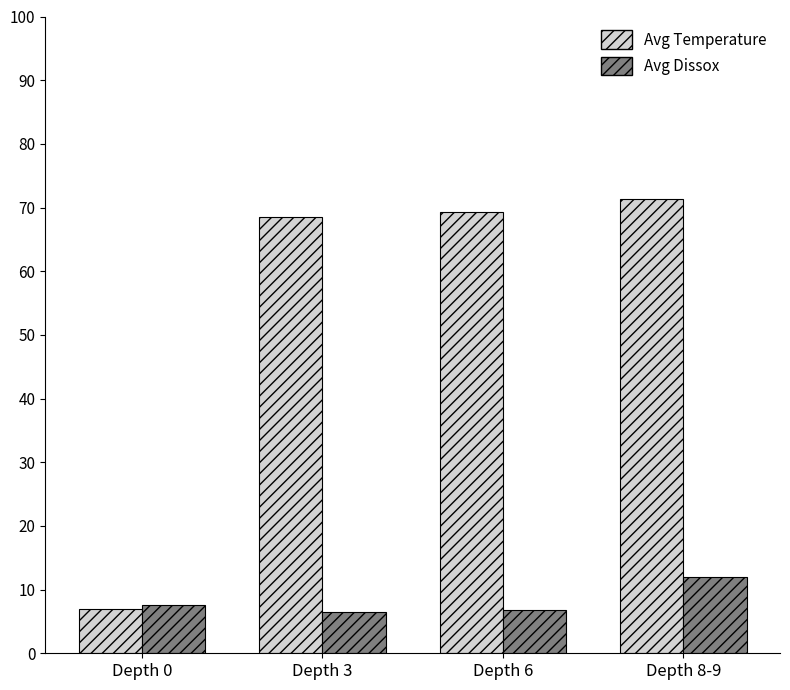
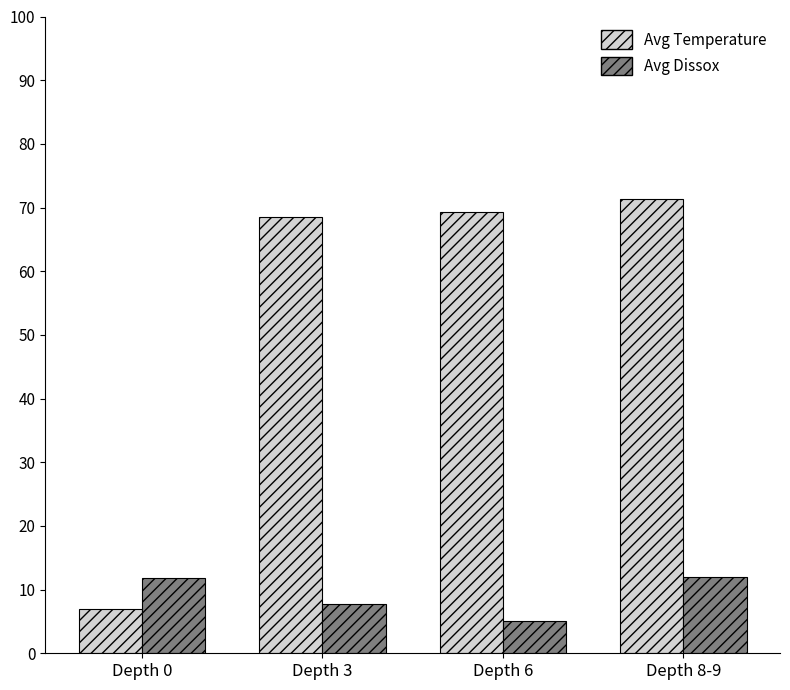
Avg Dissox, Depth 0: 8 -> 12
Avg Dissox, Depth 3: 6 -> 8
Avg Dissox, Depth 6: 7 -> 5
